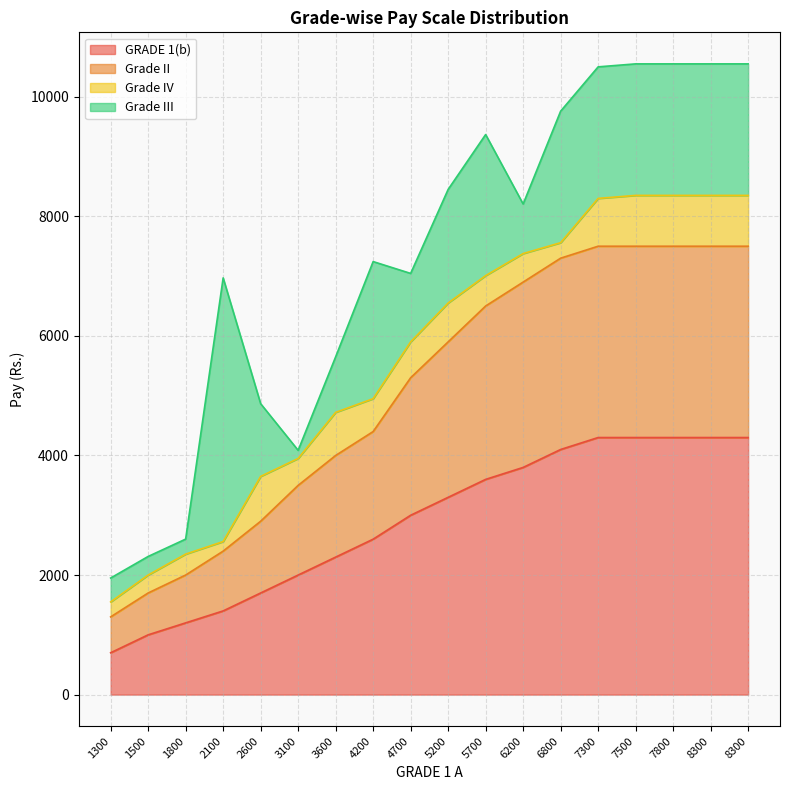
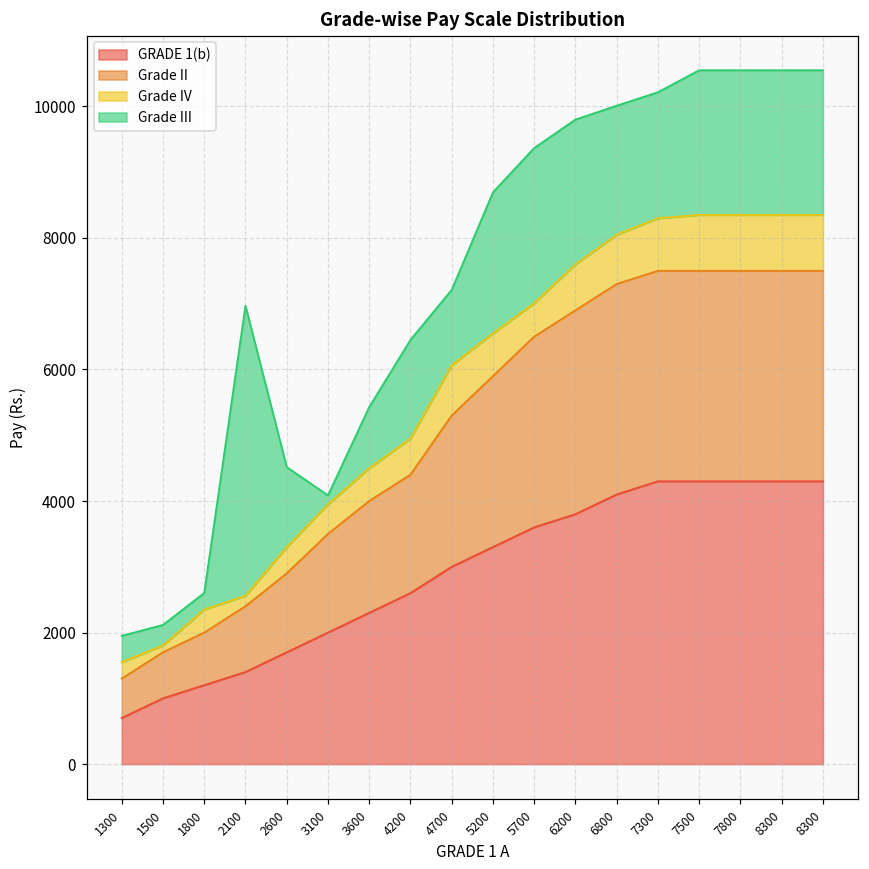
Grade IV, 1500: 300 -> 100
Grade IV, 2600: 800 -> 400
Grade IV, 3600: 700 -> 500
Grade III, 4200: 2300 -> 1500
Grade IV, 4700: 600 -> 800
Grade III, 5200: 1900 -> 2100
Grade IV, 6200: 500 -> 700
Grade III, 6200: 800 -> 2200
Grade IV, 6800: 300 -> 800
Grade III, 6800: 2200 -> 2000
Grade III, 7300: 2200 -> 1900
